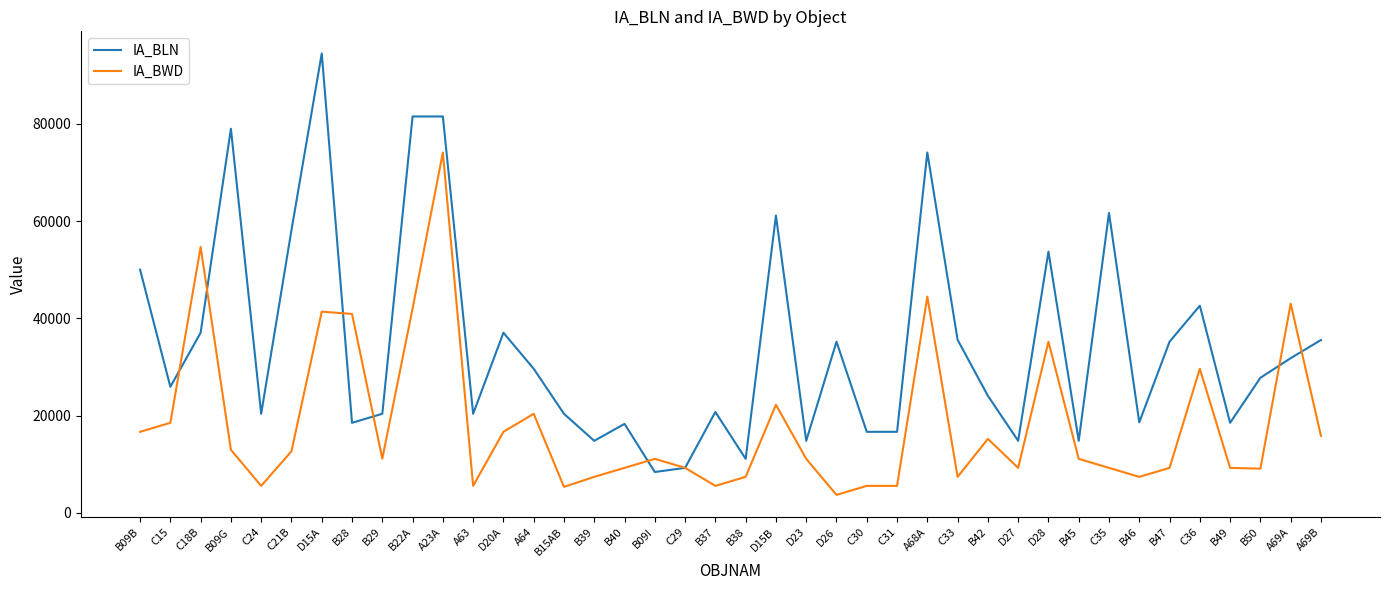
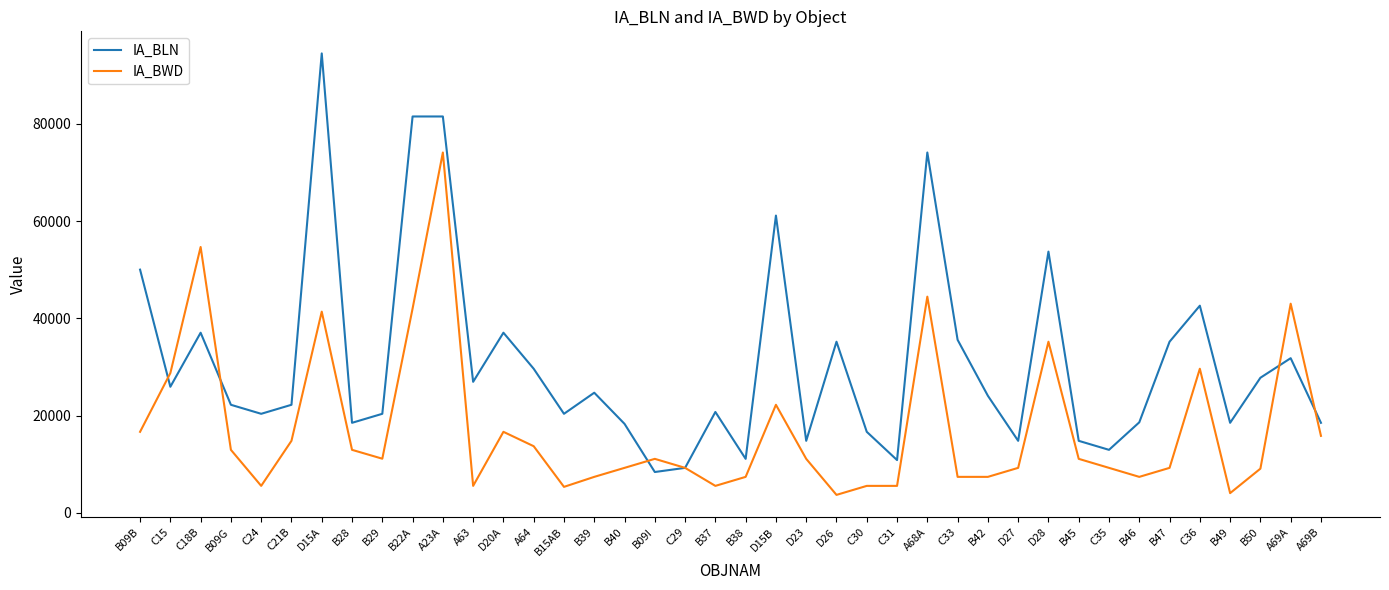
IA_BWD, C15: 19000 -> 29000
IA_BLN, B09G: 79000 -> 22000
IA_BLN, C21B: 58000 -> 22000
IA_BWD, C21B: 13000 -> 15000
IA_BWD, B28: 41000 -> 13000
IA_BLN, A63: 20000 -> 27000
IA_BWD, A64: 20000 -> 14000
IA_BLN, B39: 15000 -> 25000
IA_BLN, C31: 17000 -> 11000
IA_BWD, B42: 15000 -> 7000
IA_BLN, C35: 62000 -> 13000
IA_BWD, B49: 9000 -> 4000
IA_BLN, A69B: 36000 -> 19000
